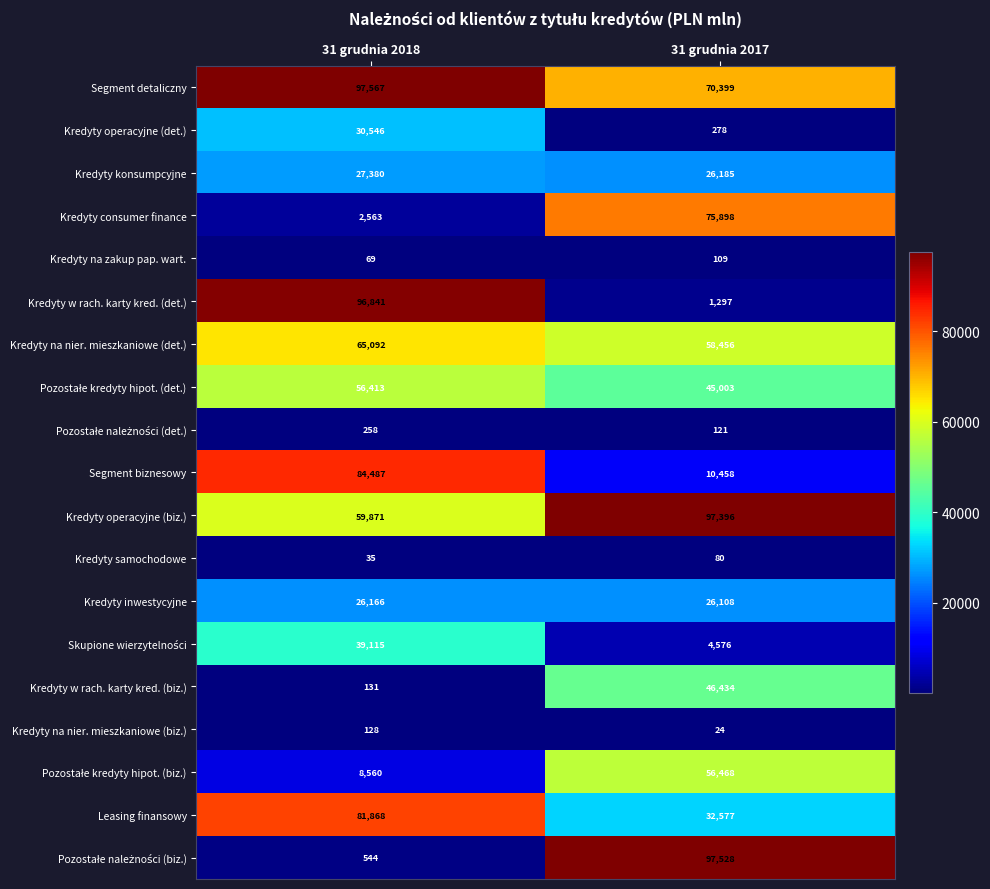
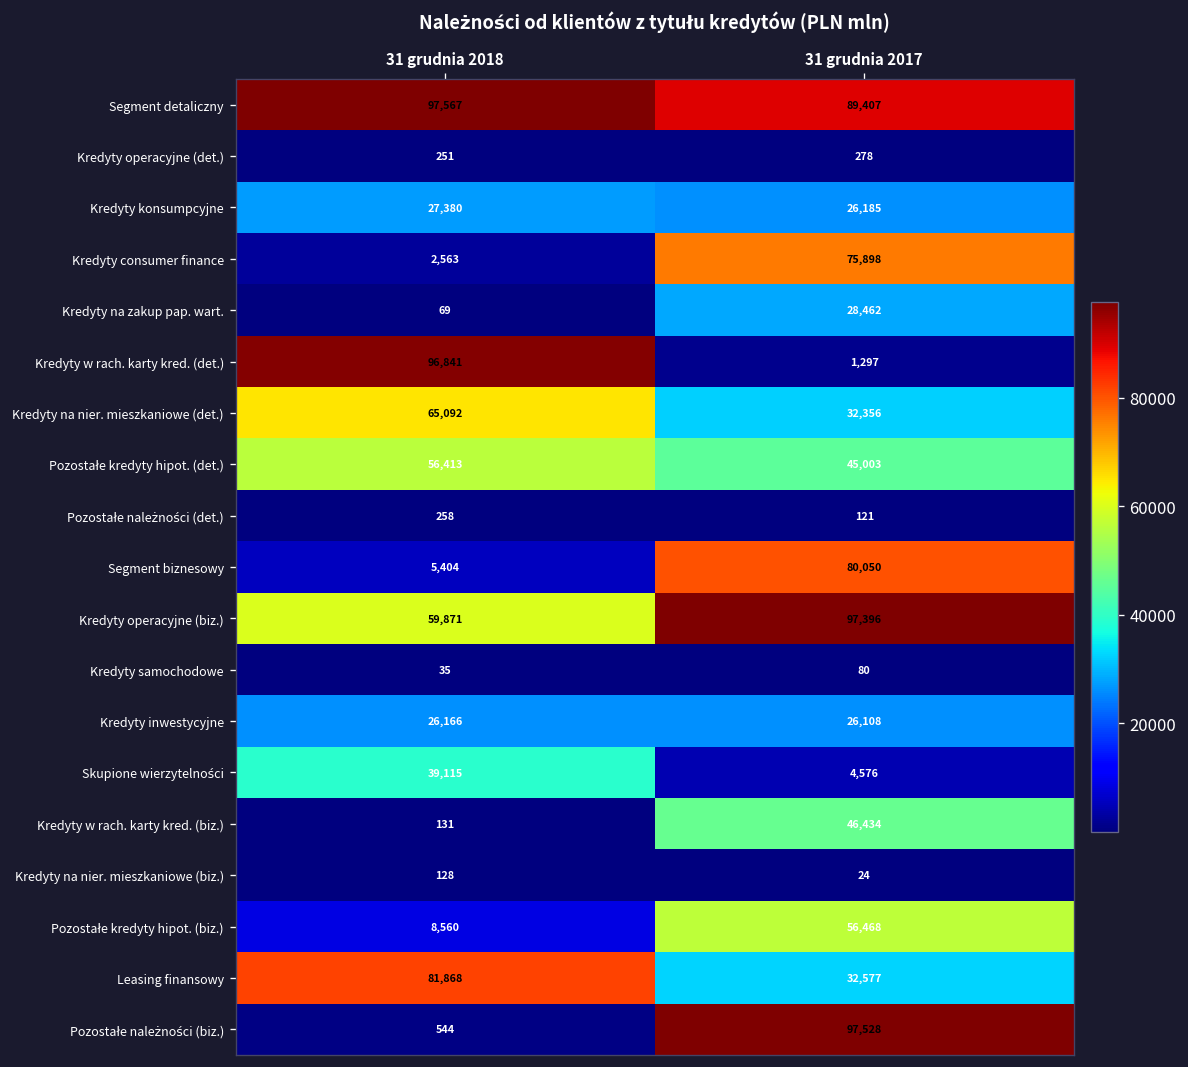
Segment detaliczny, 31 grudnia 2017: 70,399 -> 89,407
Kredyty operacyjne (det.), 31 grudnia 2018: 30,546 -> 251
Kredyty na zakup pap. wart., 31 grudnia 2017: 109 -> 28,462
Kredyty na nier. mieszkaniowe (det.), 31 grudnia 2017: 58,456 -> 32,356
Segment biznesowy, 31 grudnia 2018: 84,487 -> 5,404
Segment biznesowy, 31 grudnia 2017: 10,458 -> 80,050
